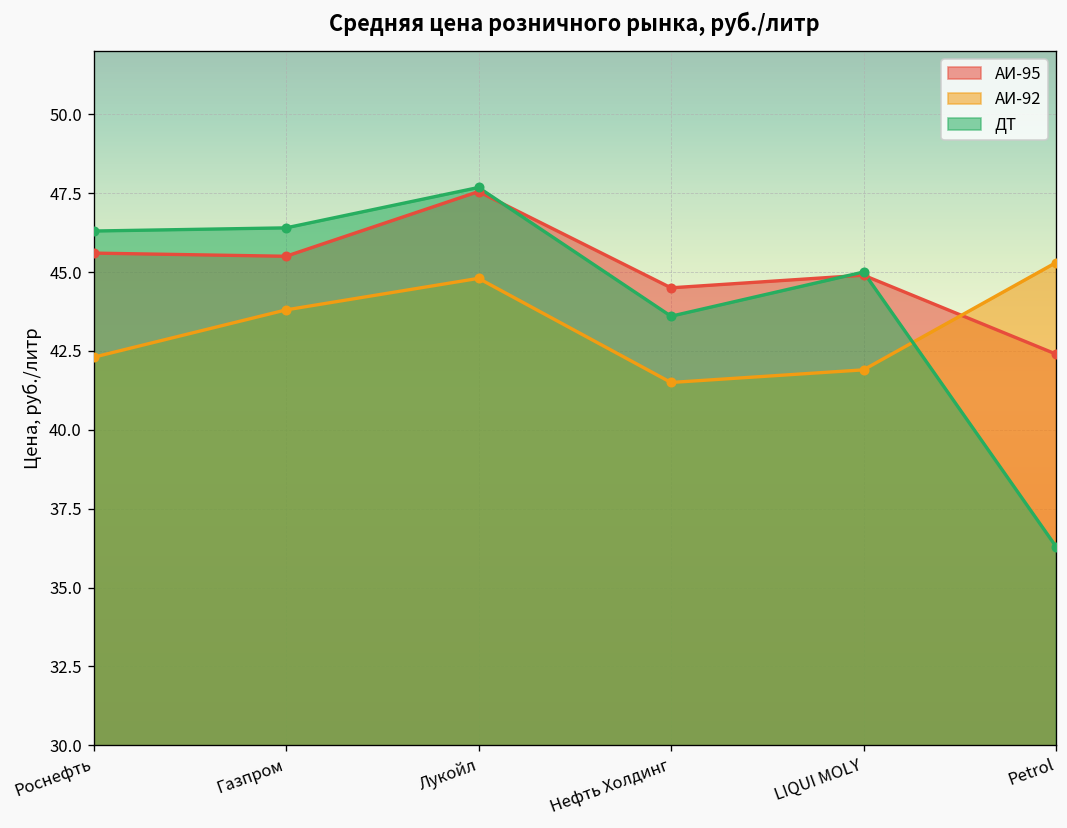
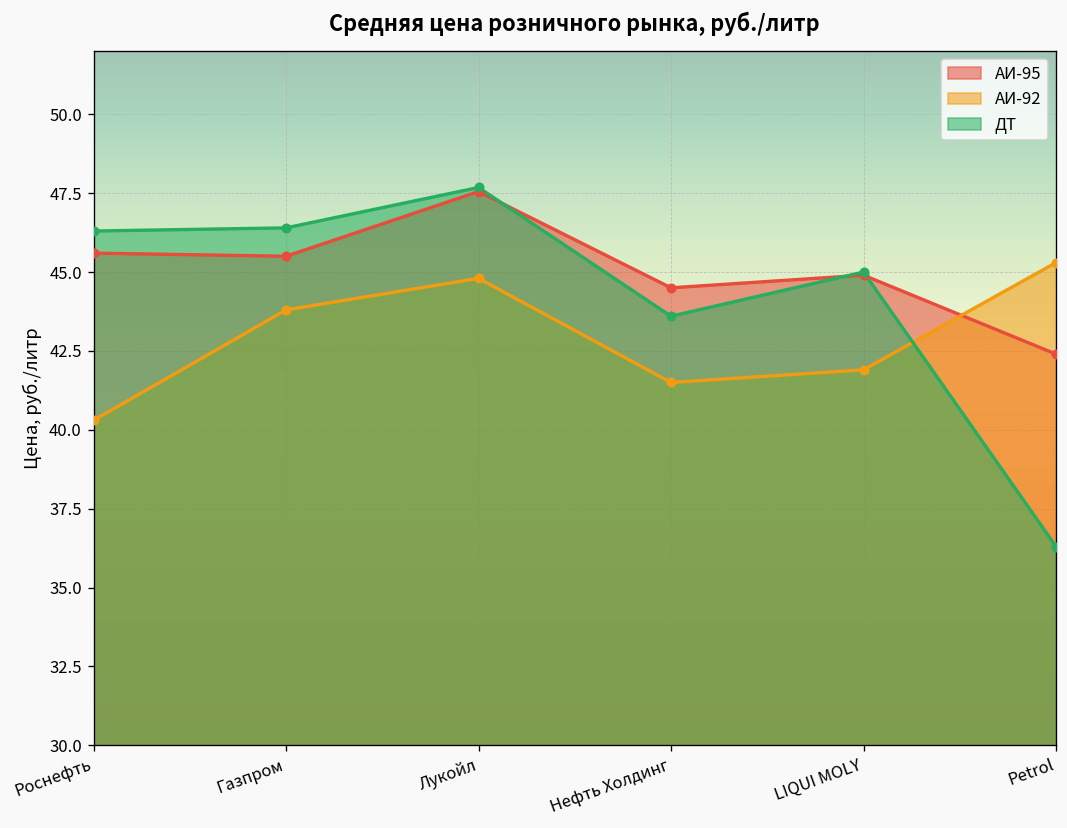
АИ-92, Роснефть: 42.3 -> 40.3
